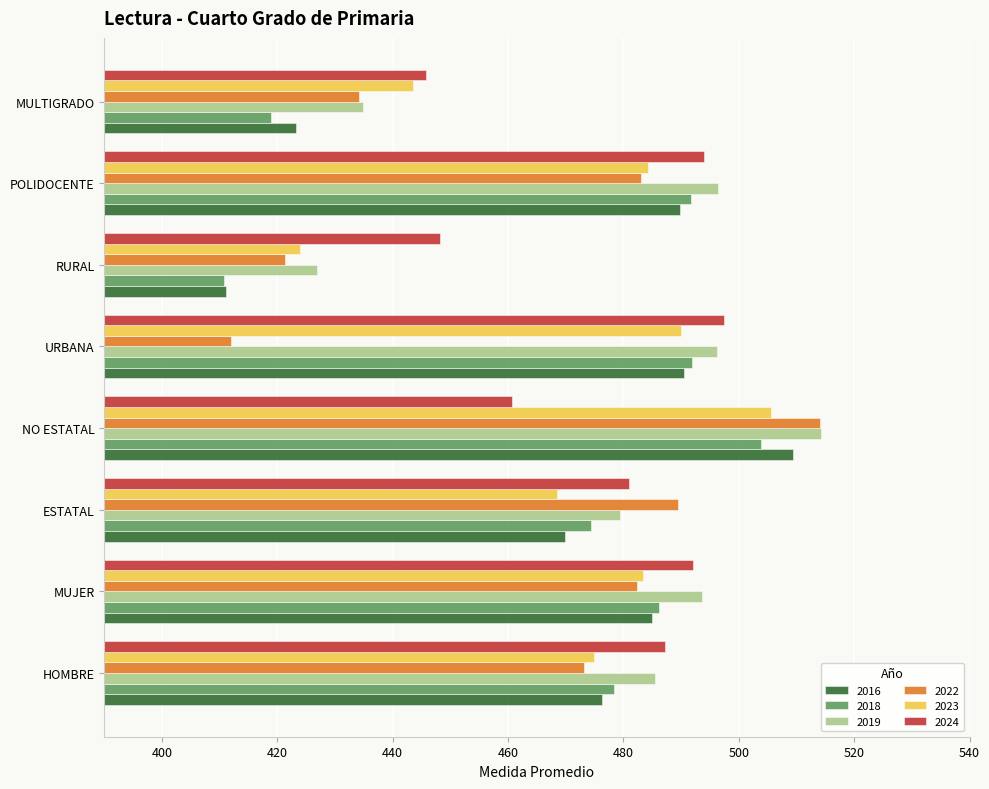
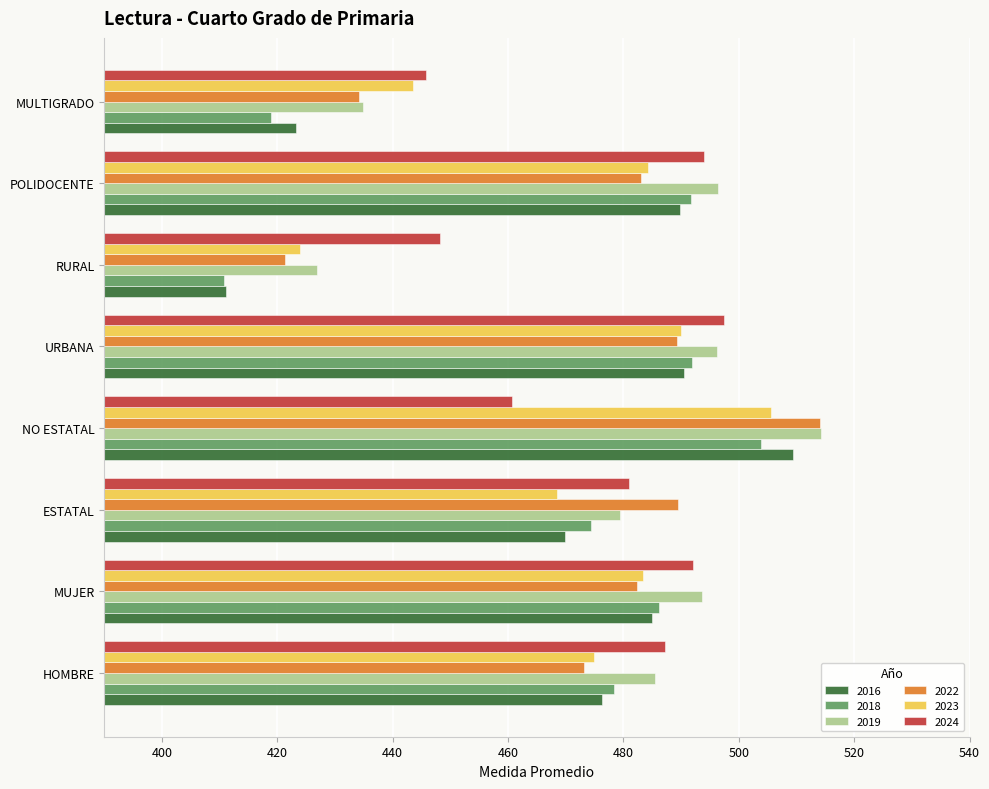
2022, URBANA: 412 -> 489
